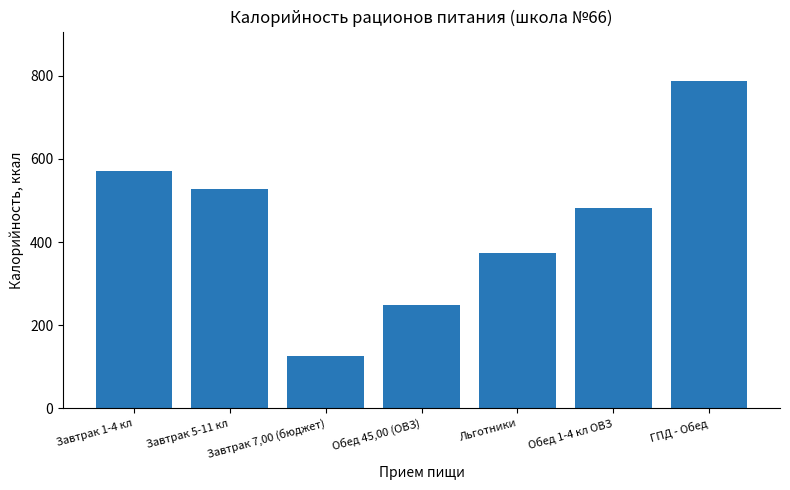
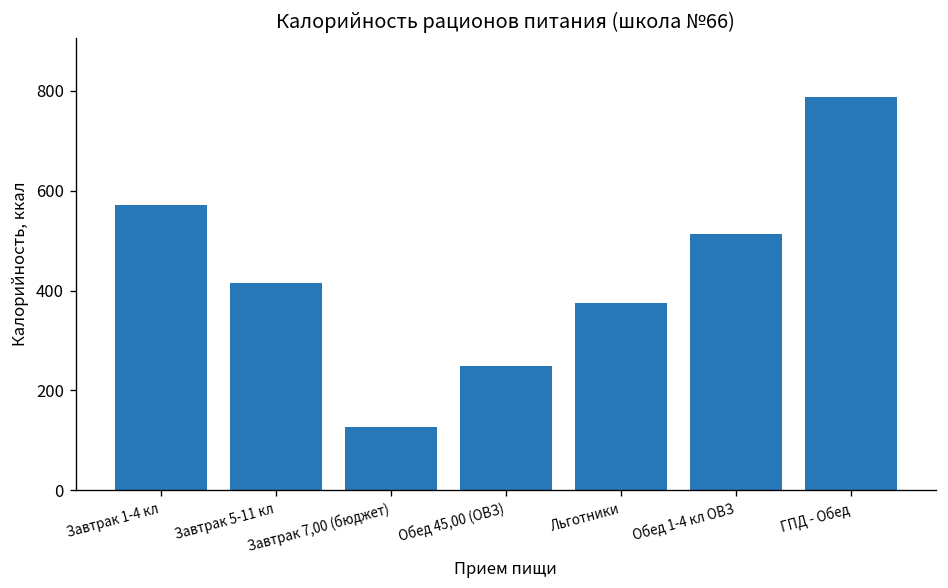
Завтрак 5-11 кл: 530 -> 420
Обед 1-4 кл ОВЗ: 480 -> 510
